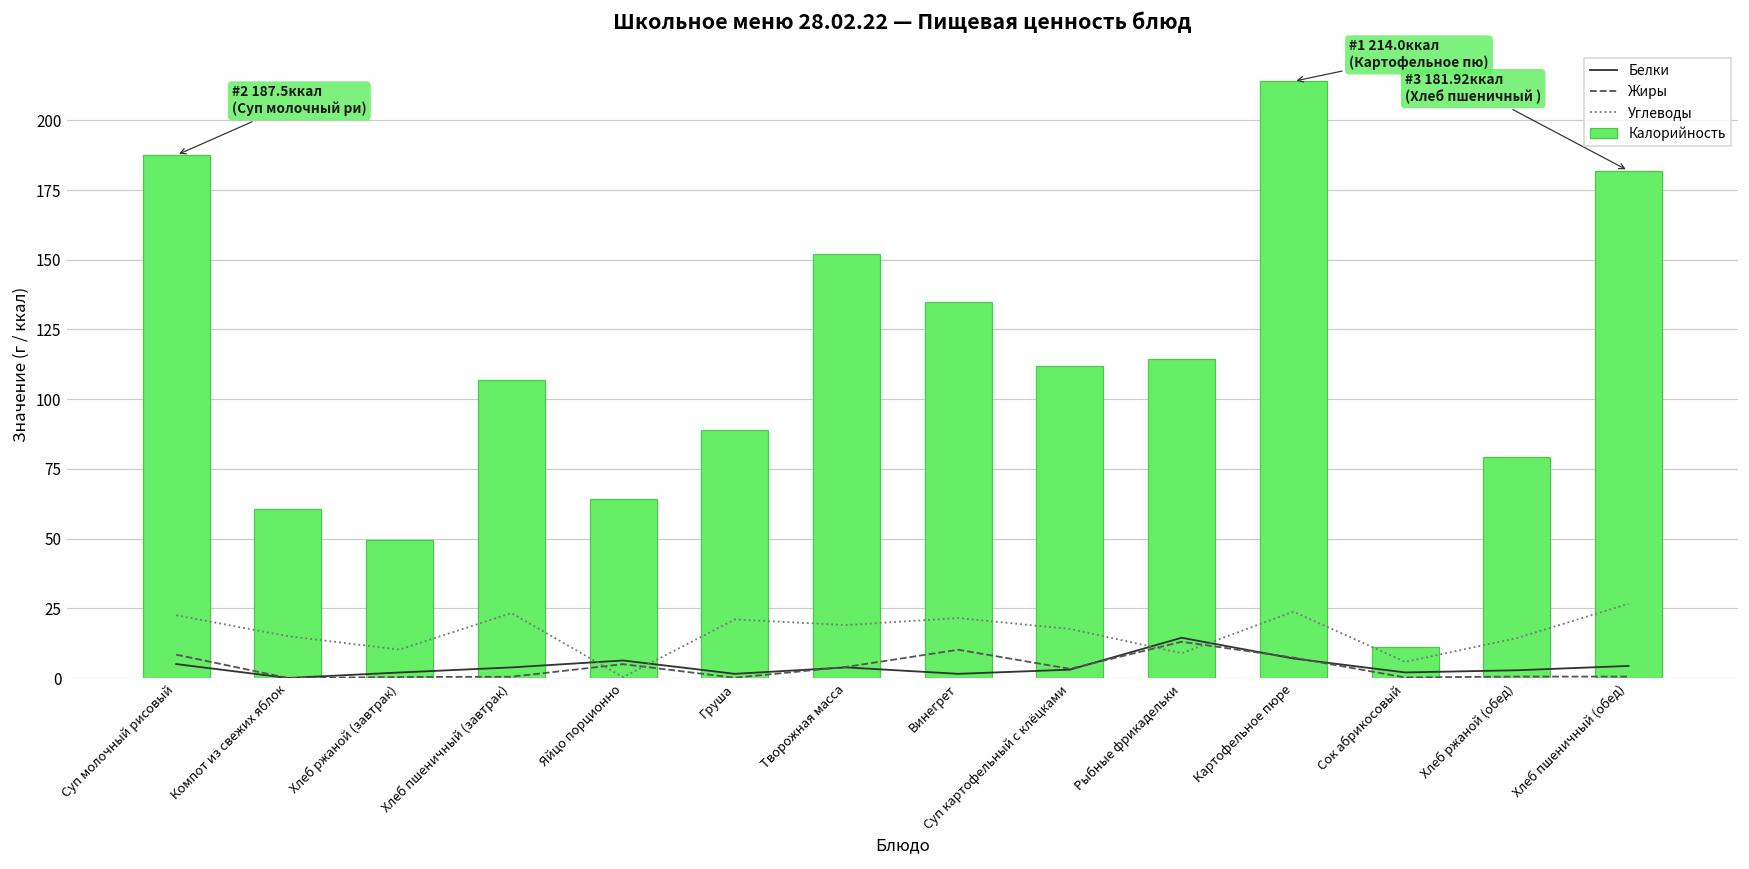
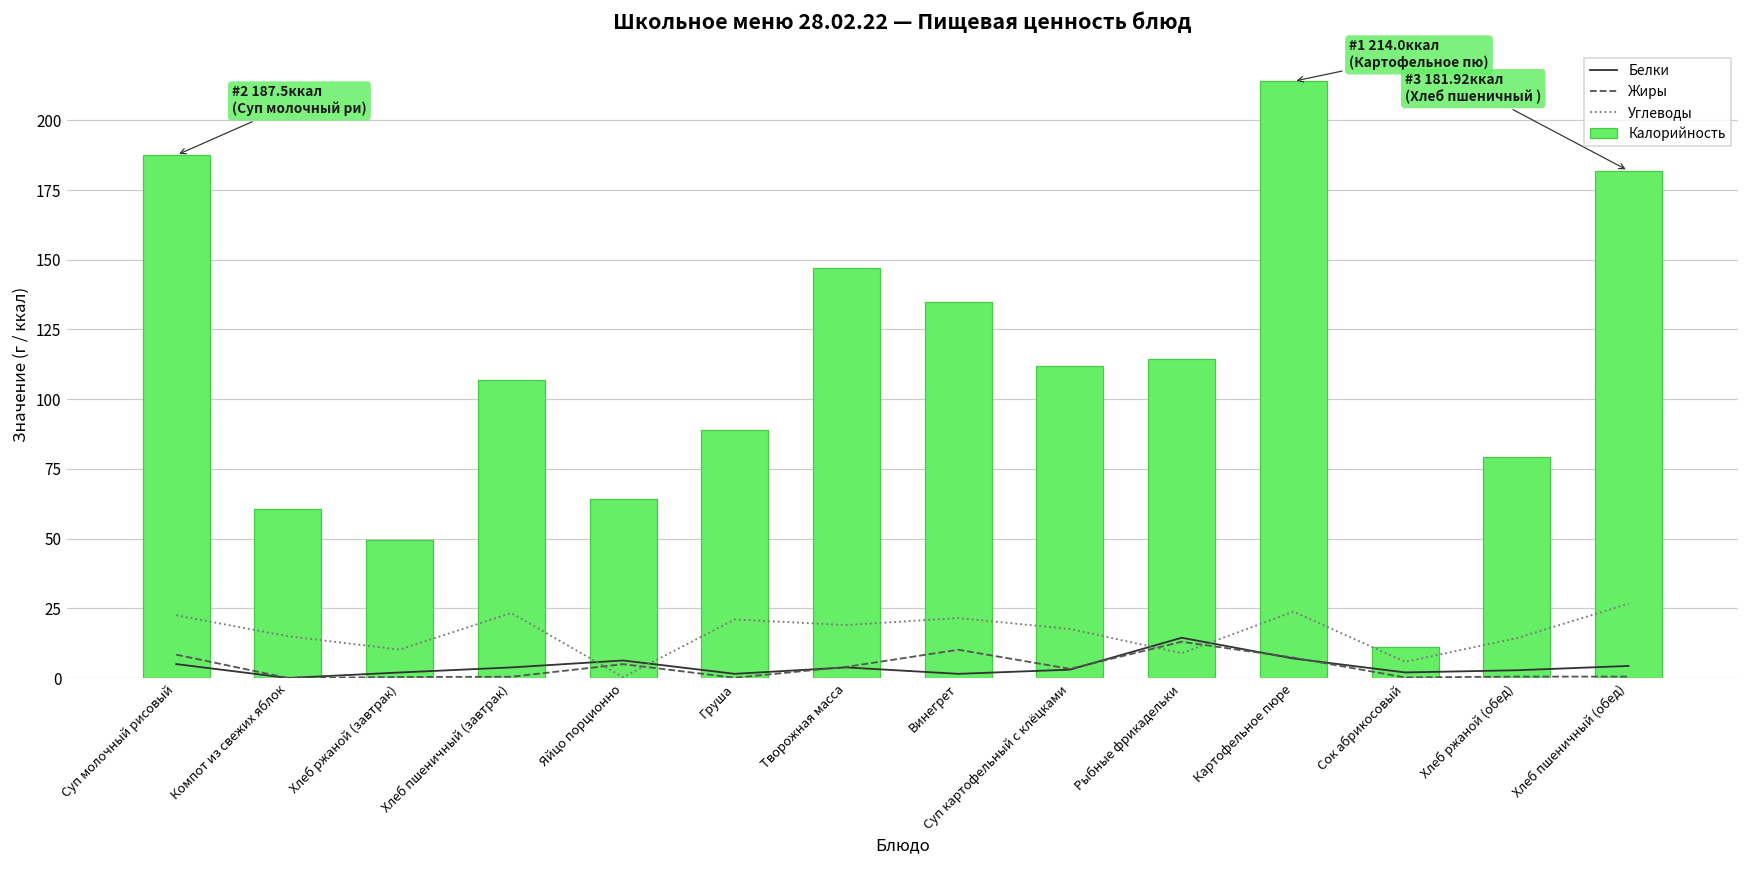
Калорийность, Творожная масса: 152 -> 147
